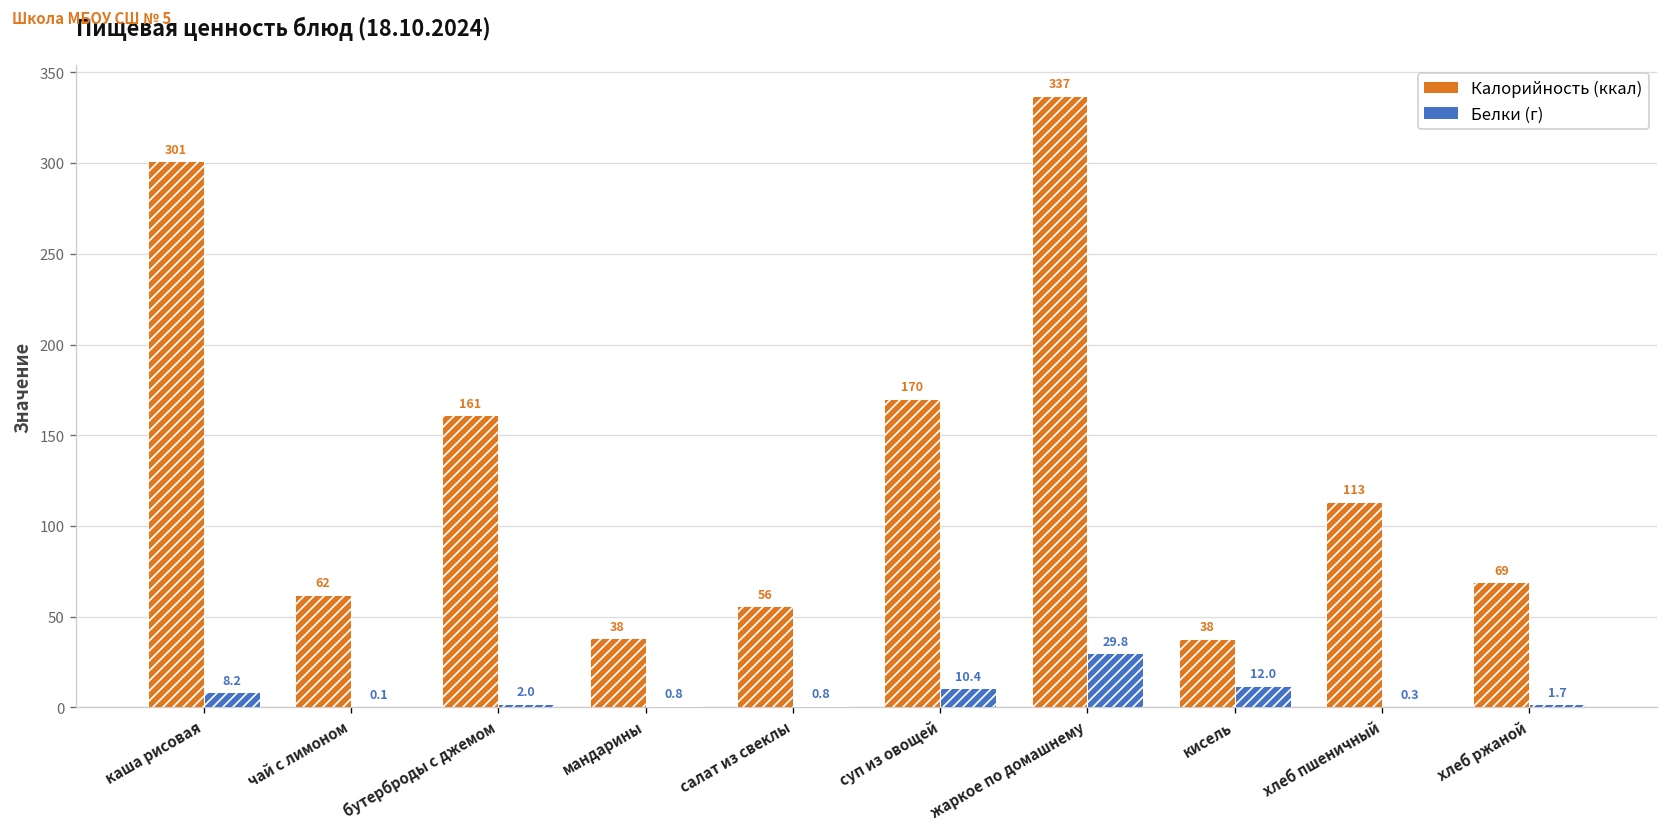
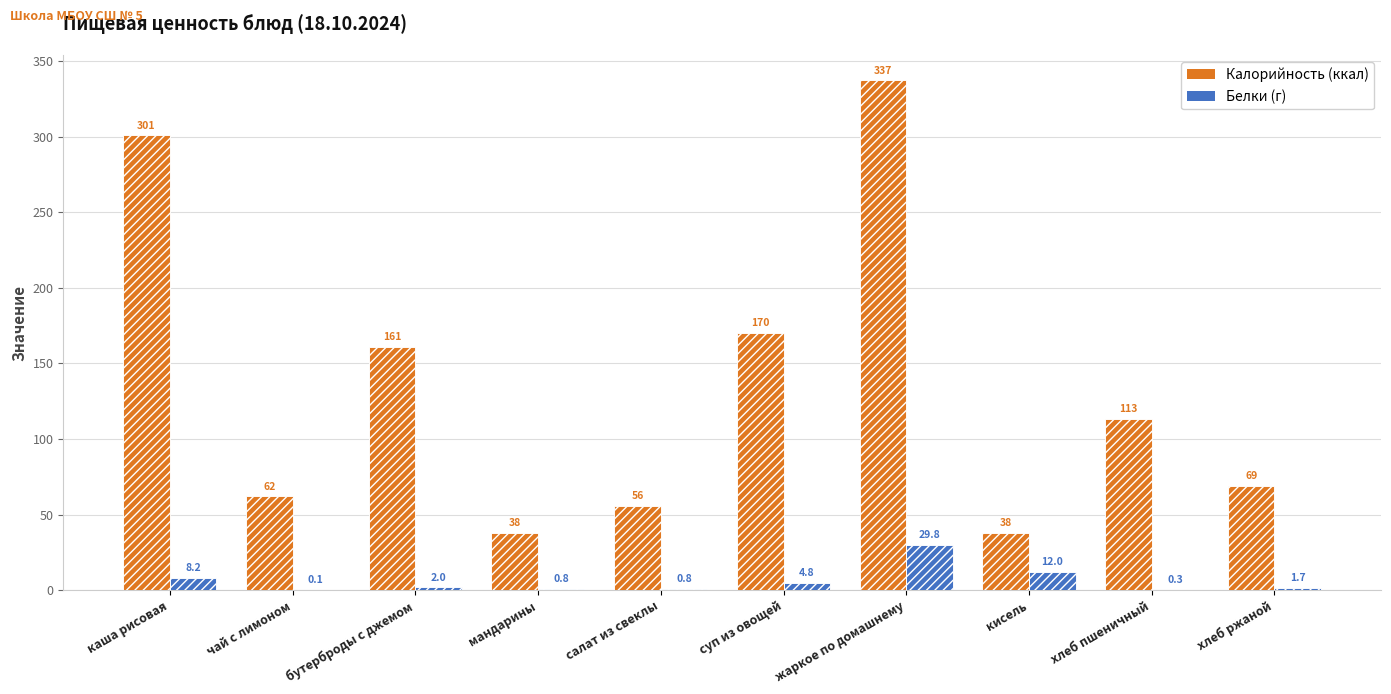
Белки (г), суп из овощей: 10.4 -> 4.8
